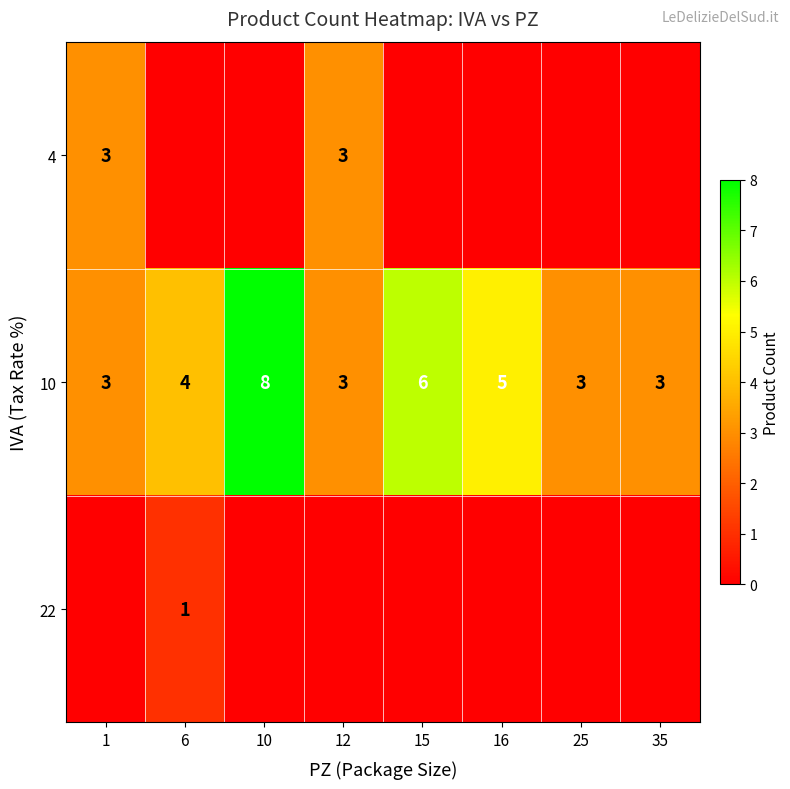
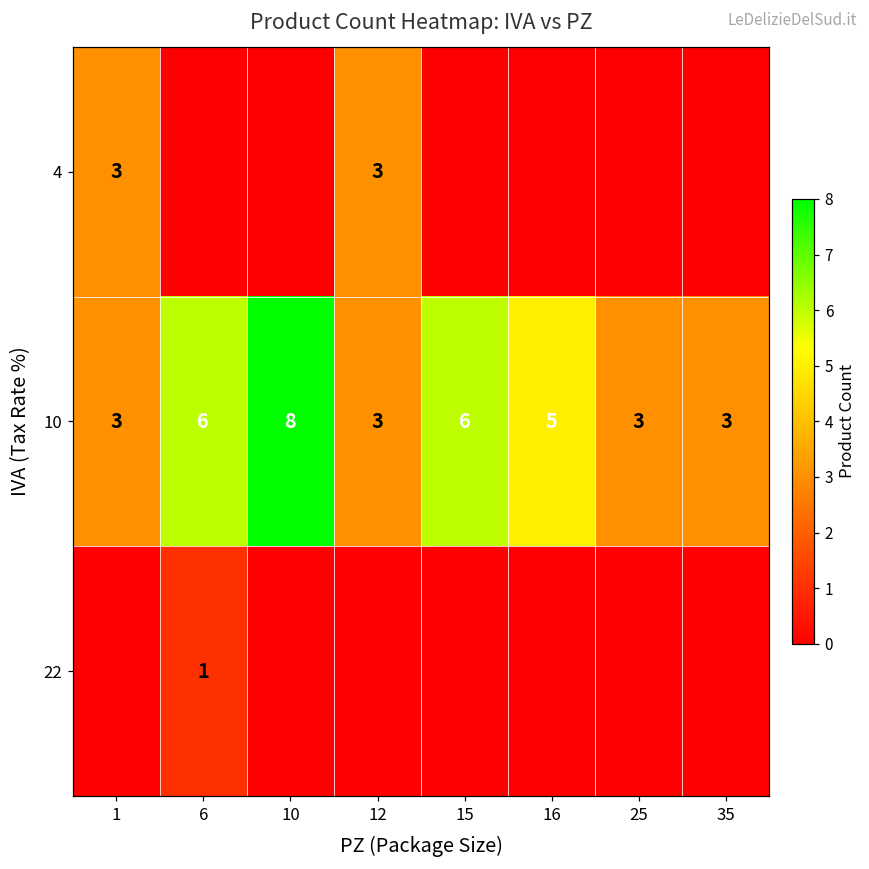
10, 6: 4 -> 6
